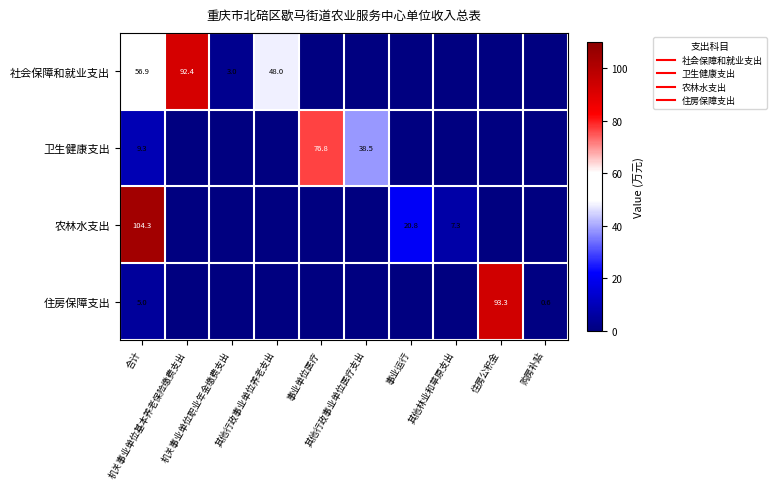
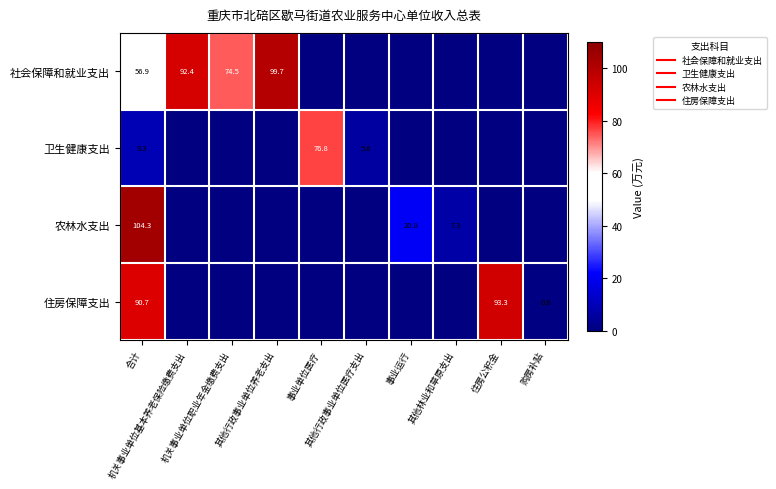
社会保障和就业支出, 机关事业单位职业年金缴费支出: 3.0 -> 74.5
社会保障和就业支出, 其他行政事业单位养老支出: 48.0 -> 99.7
卫生健康支出, 其他行政事业单位医疗支出: 38.5 -> 5.6
住房保障支出, 合计: 5.0 -> 90.7
